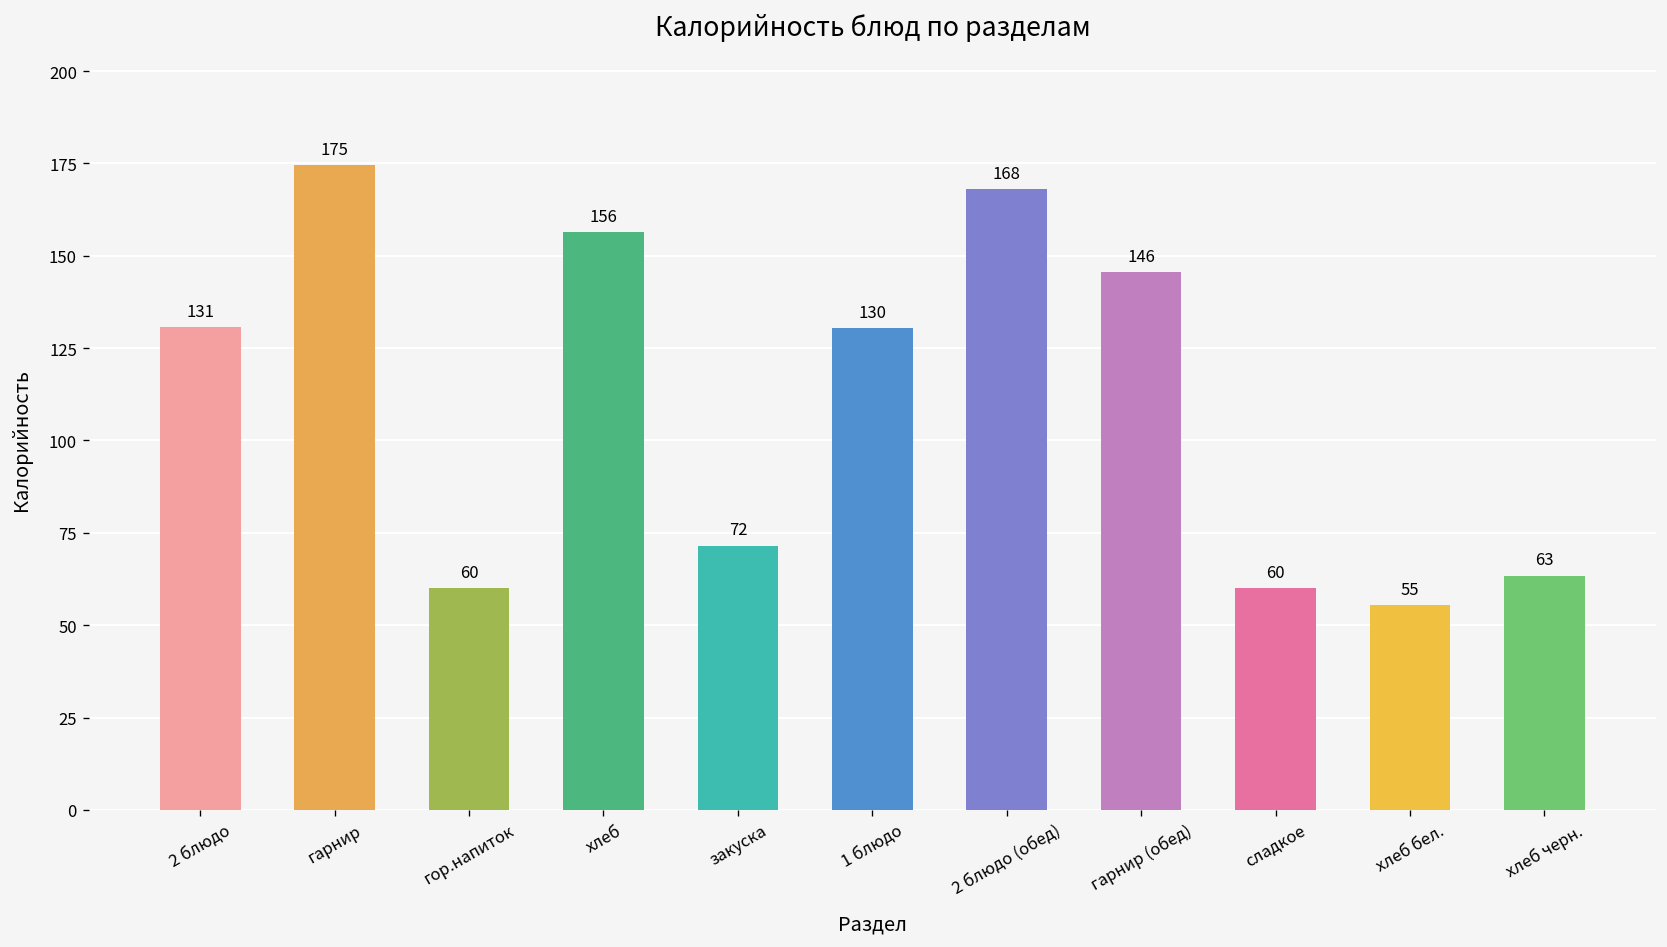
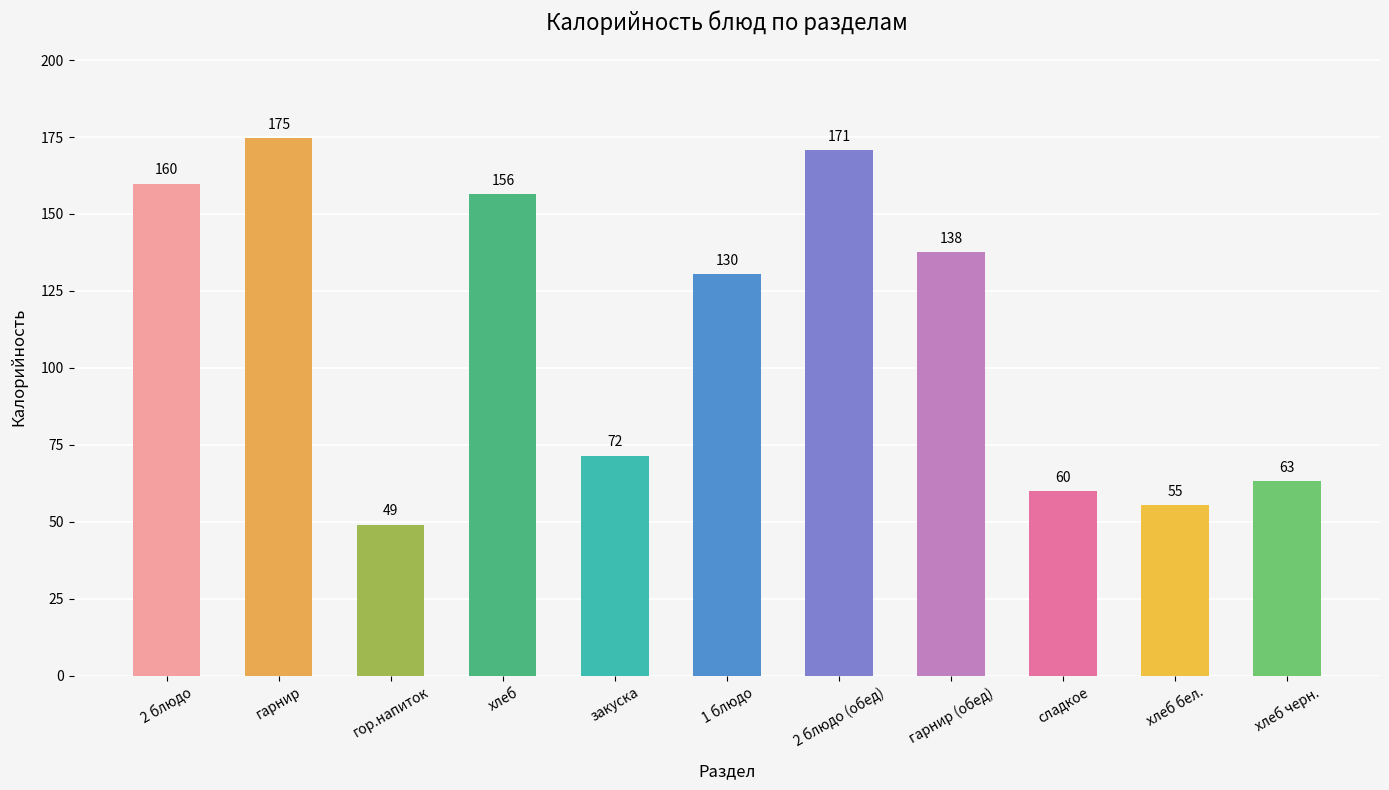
2 блюдо: 131 -> 160
гор.напиток: 60 -> 49
2 блюдо (обед): 168 -> 171
гарнир (обед): 146 -> 138
